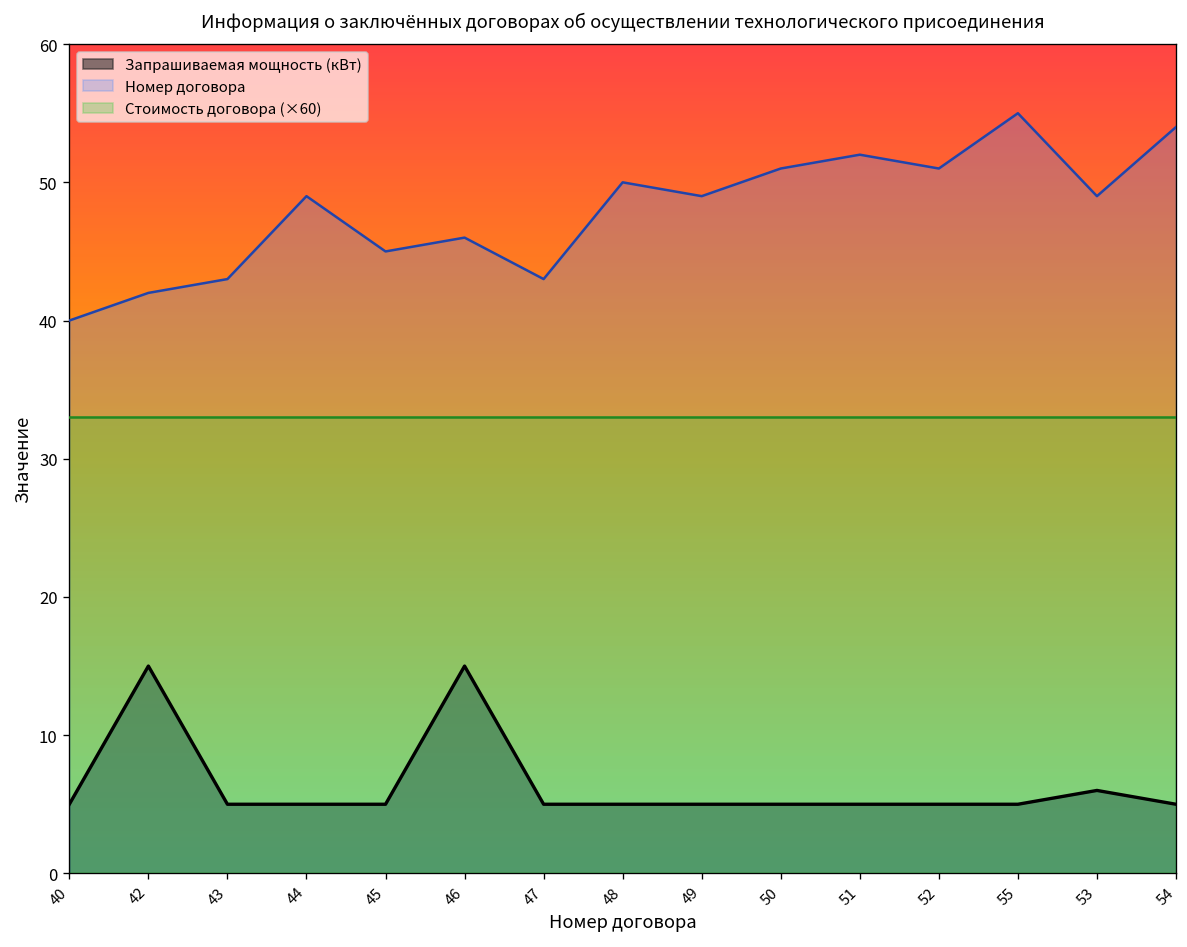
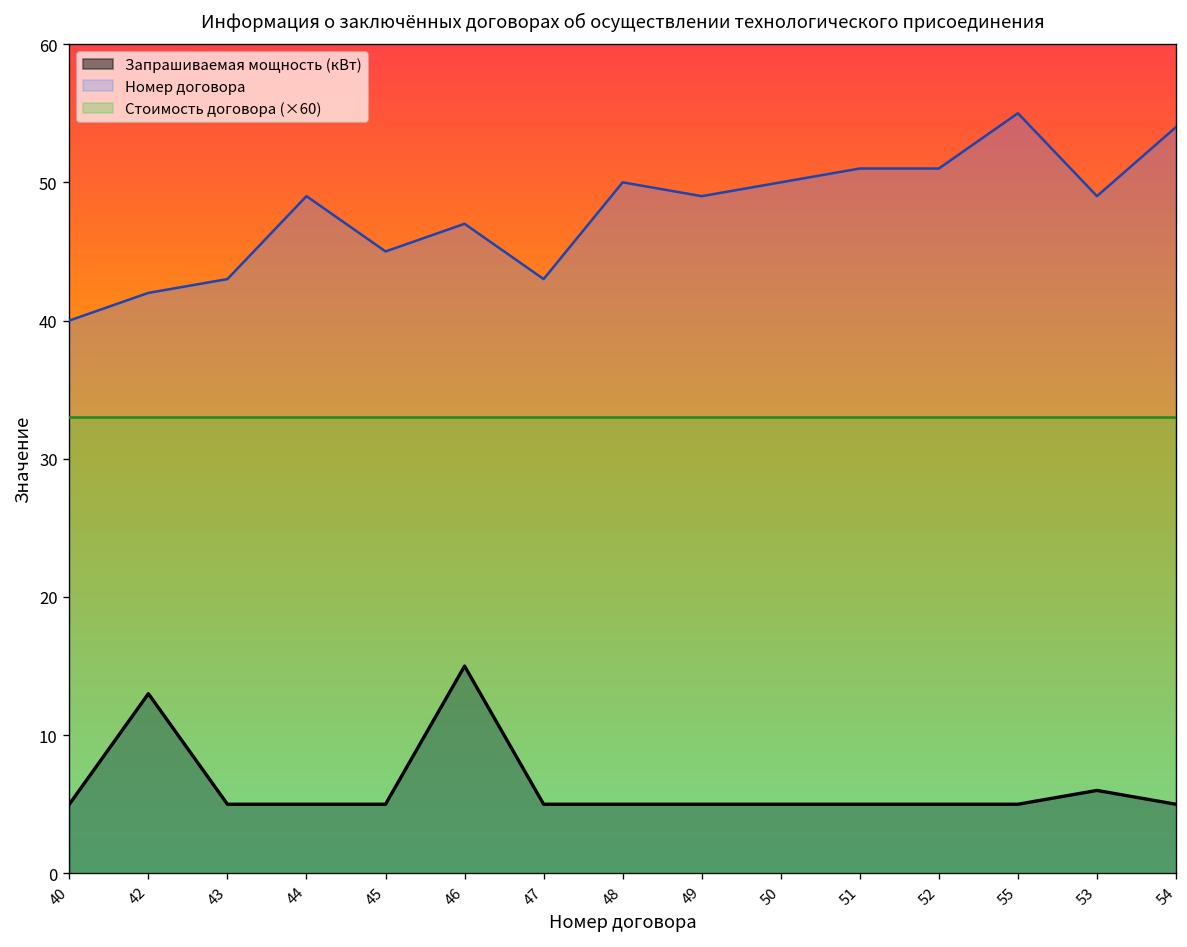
Запрашиваемая мощность (кВт), 42: 15 -> 13
Номер договора, 46: 46 -> 47
Номер договора, 50: 51 -> 50
Номер договора, 51: 52 -> 51
